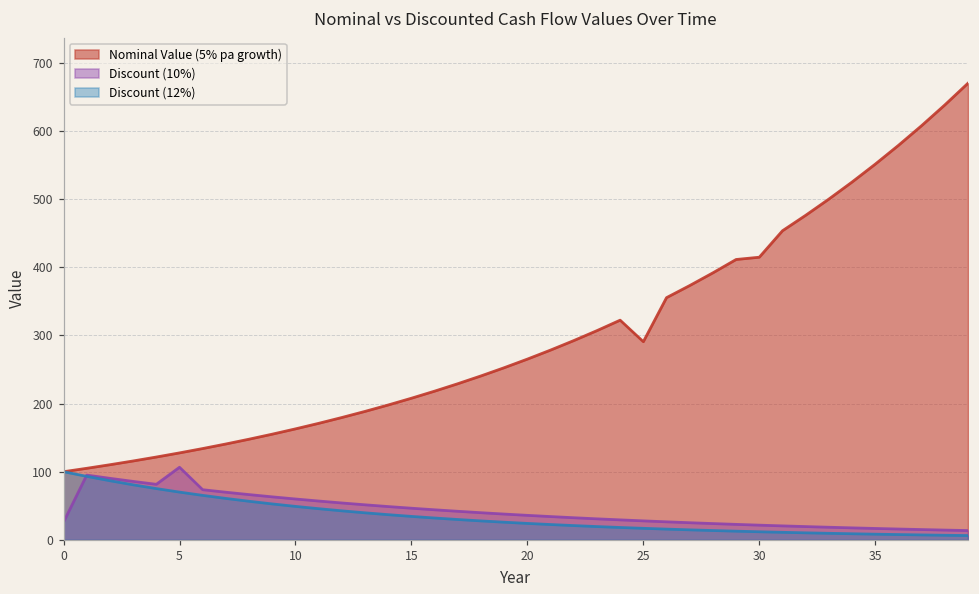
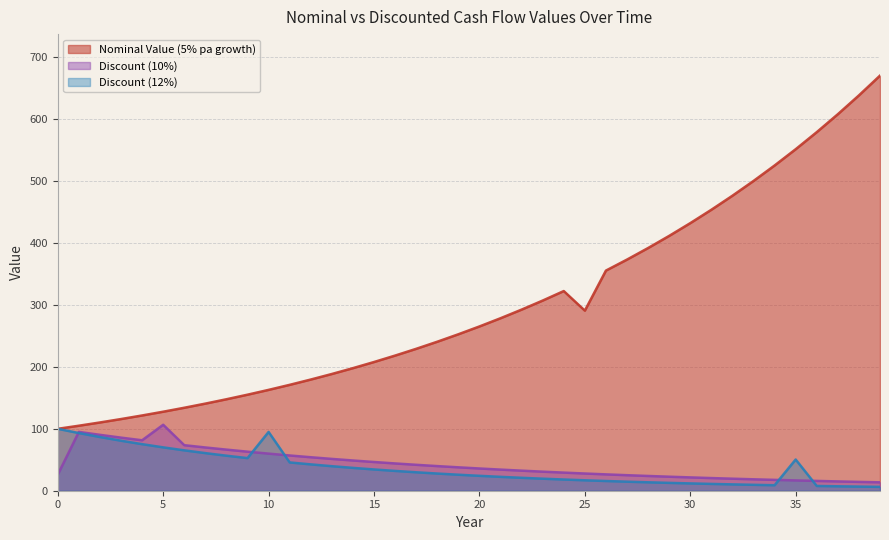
Discount (12%), 10: 50 -> 90
Nominal Value (5% pa growth), 30: 410 -> 430
Discount (12%), 35: 10 -> 50
